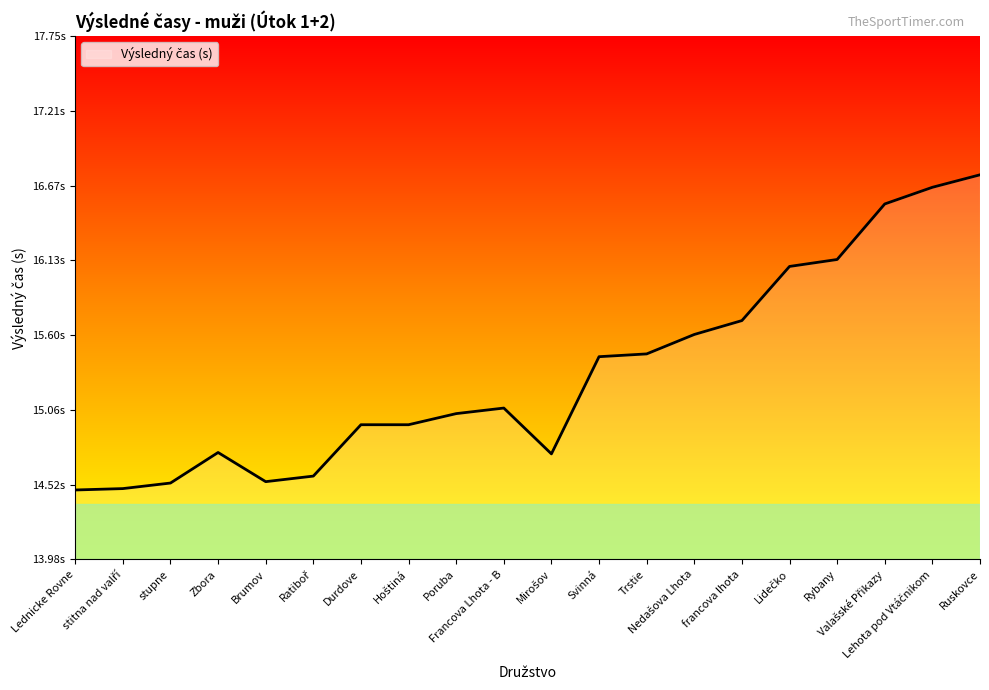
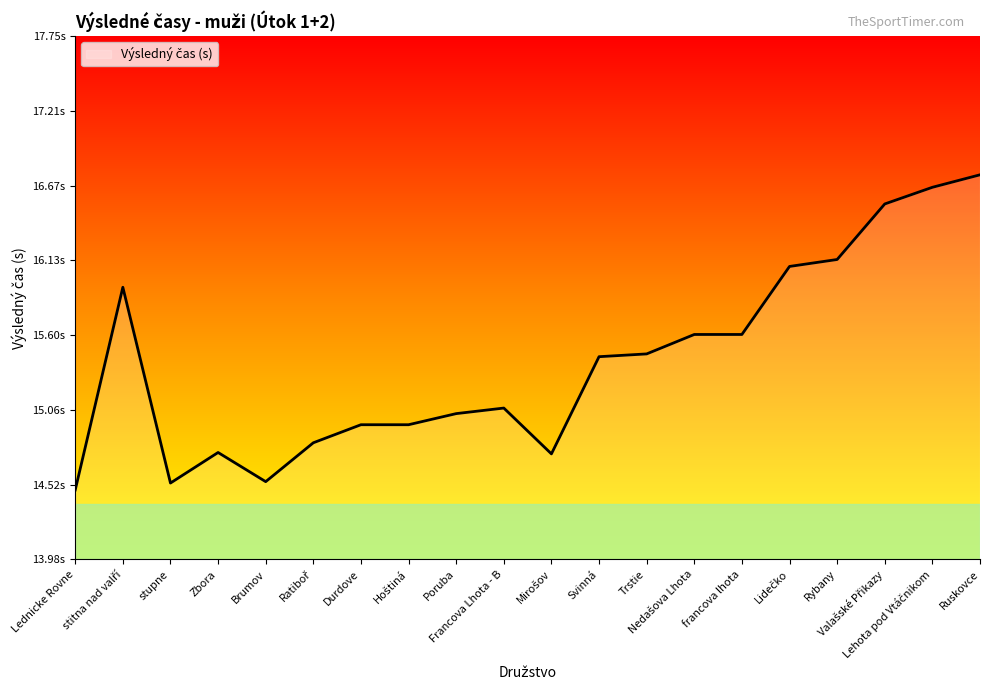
stitna nad valří: 14.49s -> 15.94s
Ratiboř: 14.58s -> 14.82s
francova lhota: 15.7s -> 15.6s
